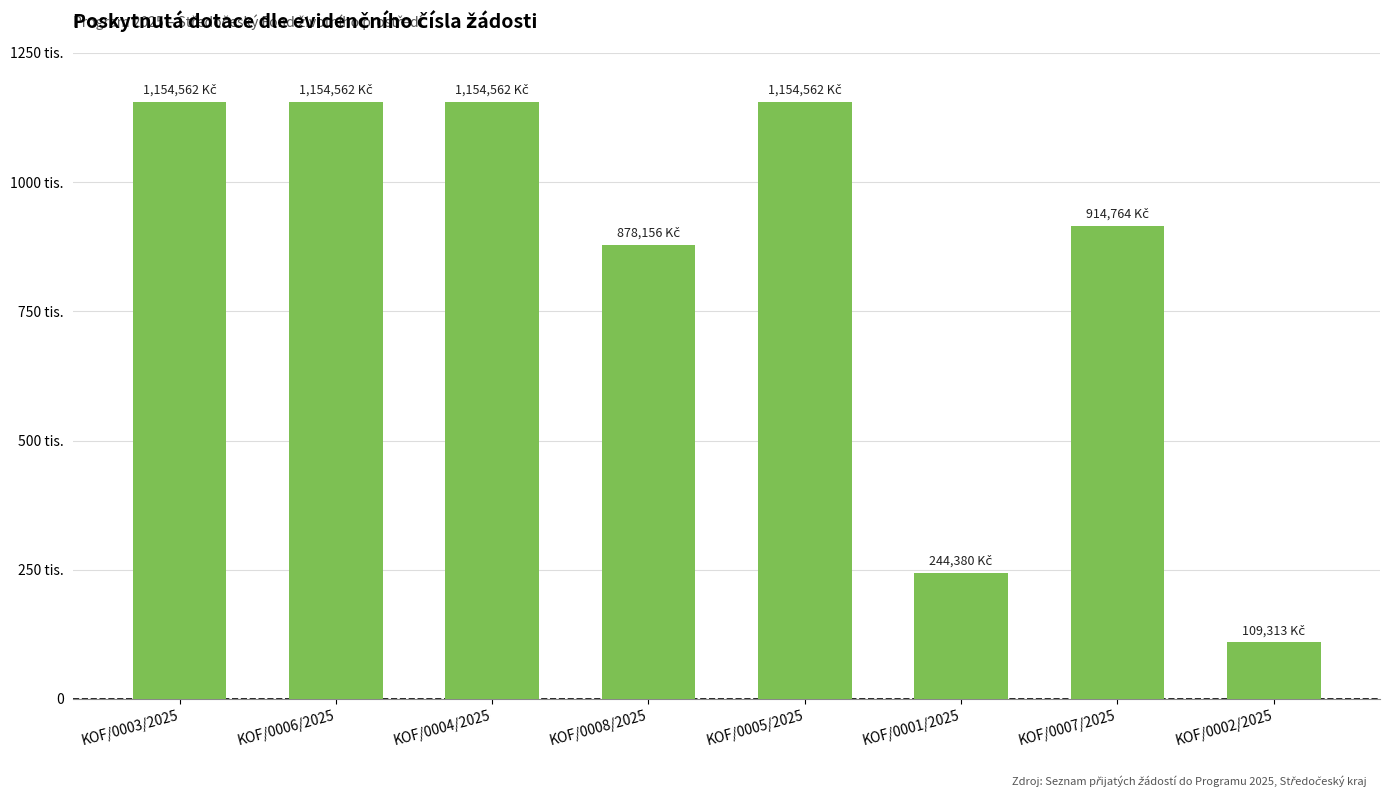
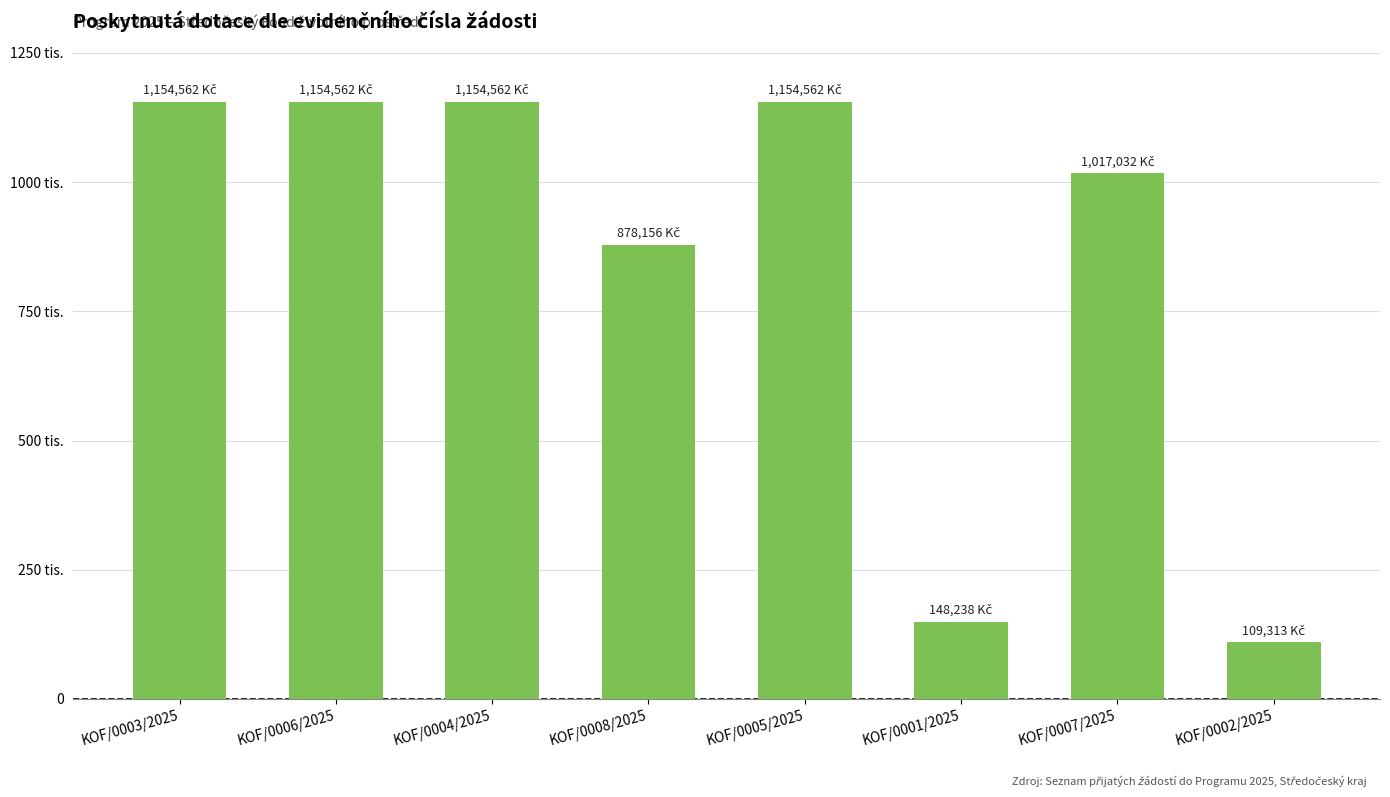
KOF/0001/2025: 244,380 -> 148,238
KOF/0007/2025: 914,764 -> 1,017,032
